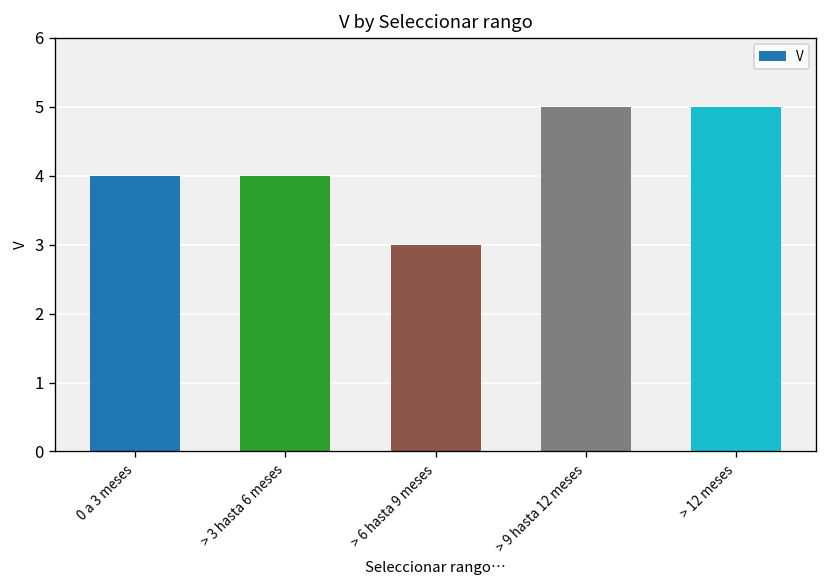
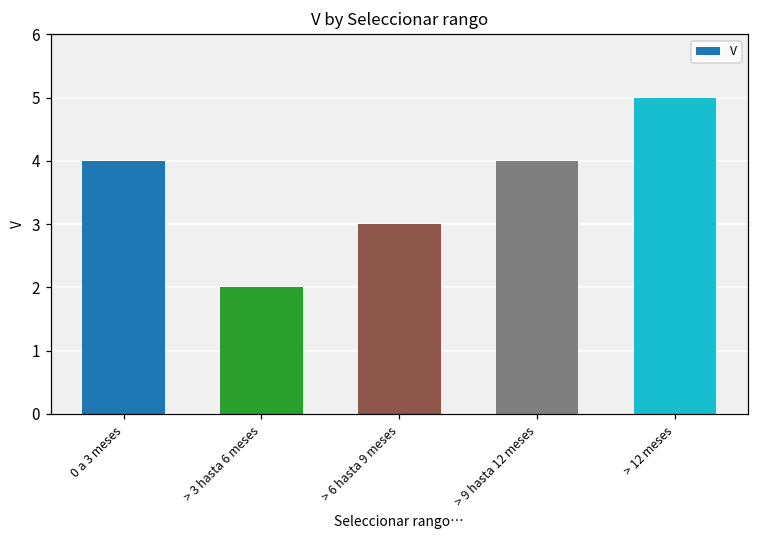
> 3 hasta 6 meses: 4 -> 2
> 9 hasta 12 meses: 5 -> 4
